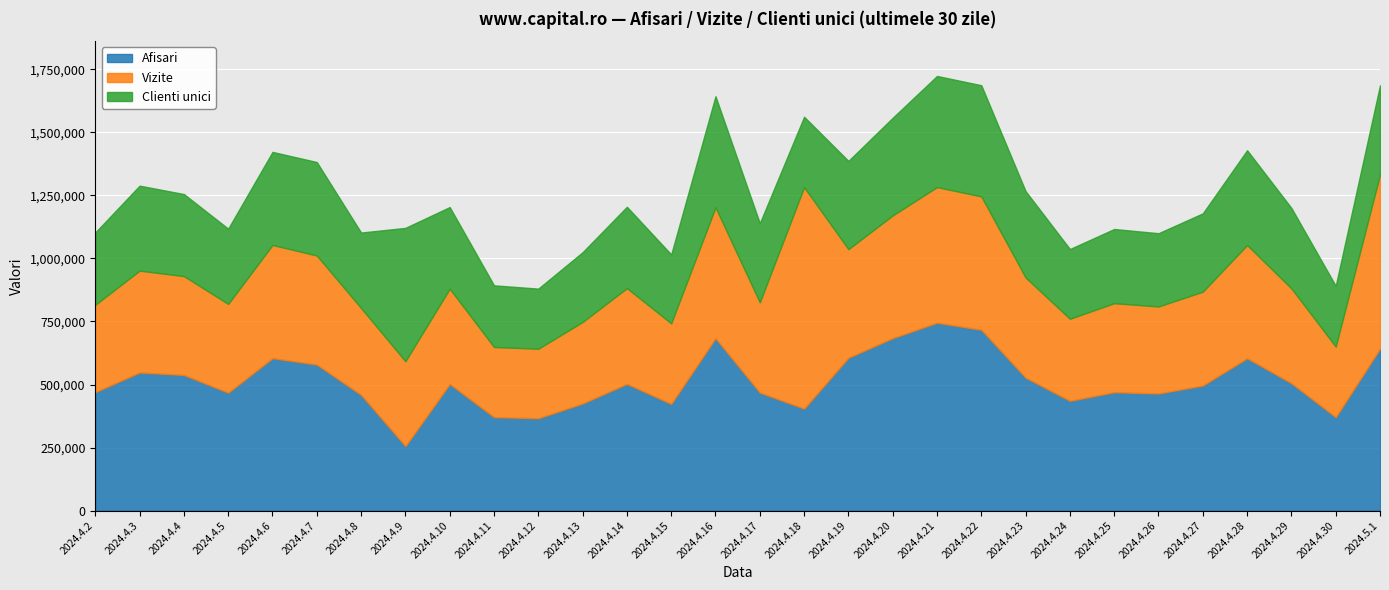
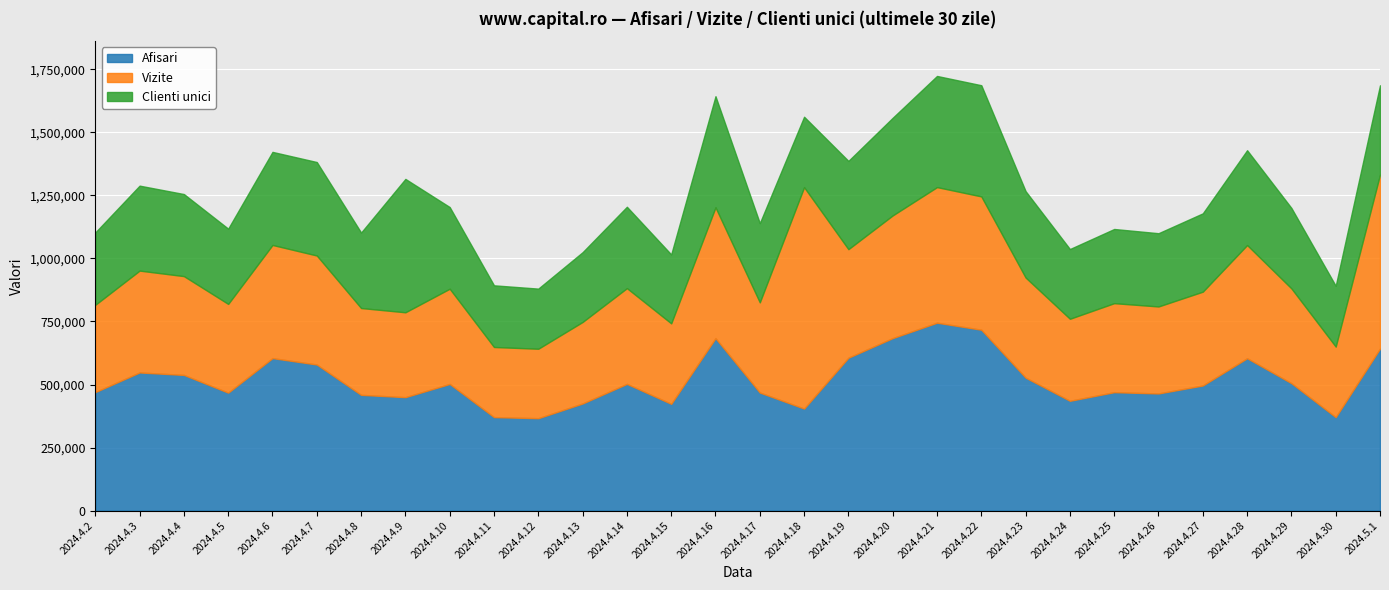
Afisari, 2024.4.9: 260,000 -> 450,000
